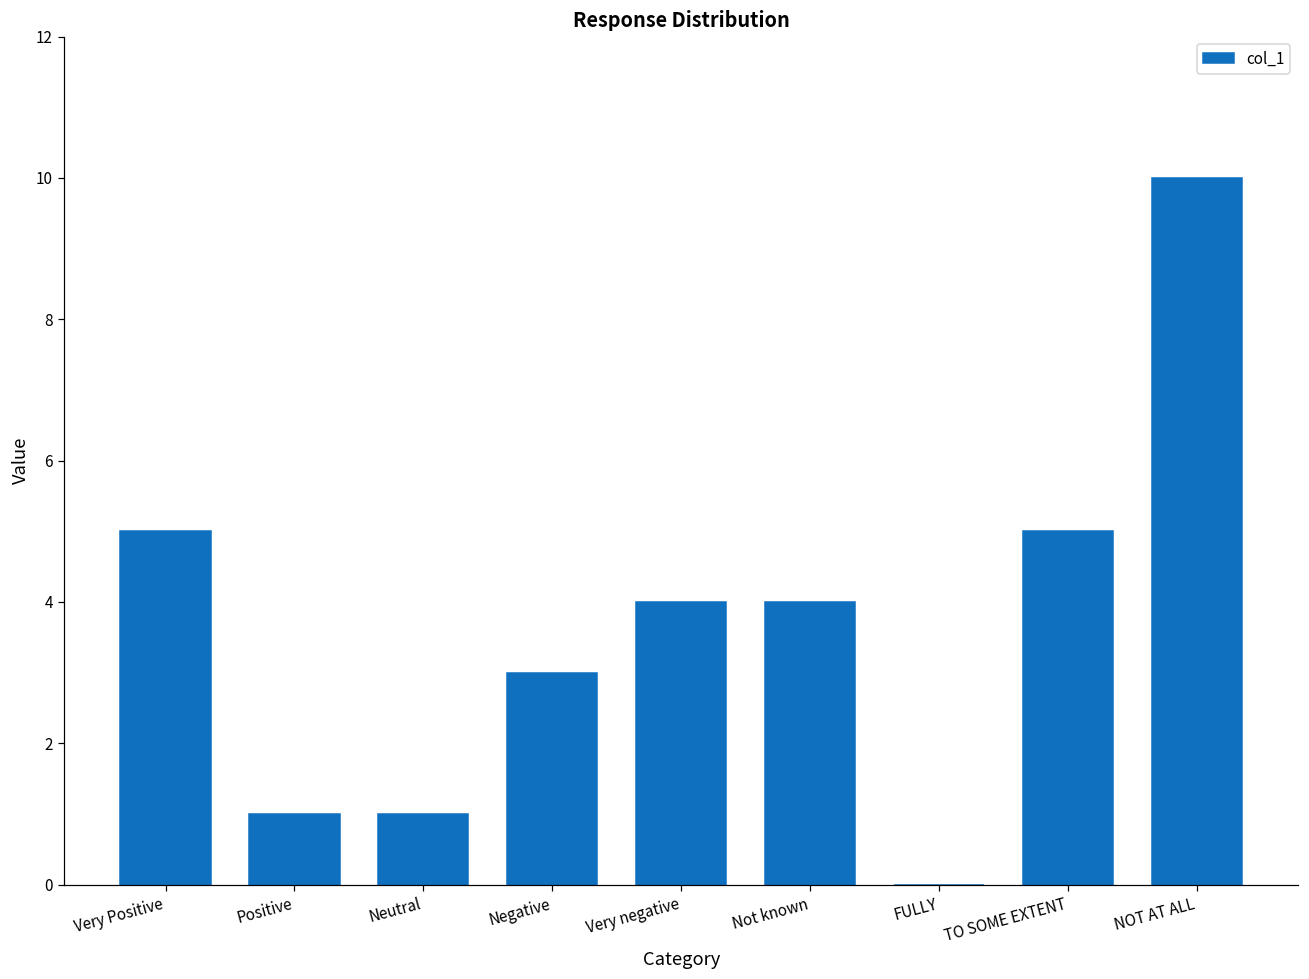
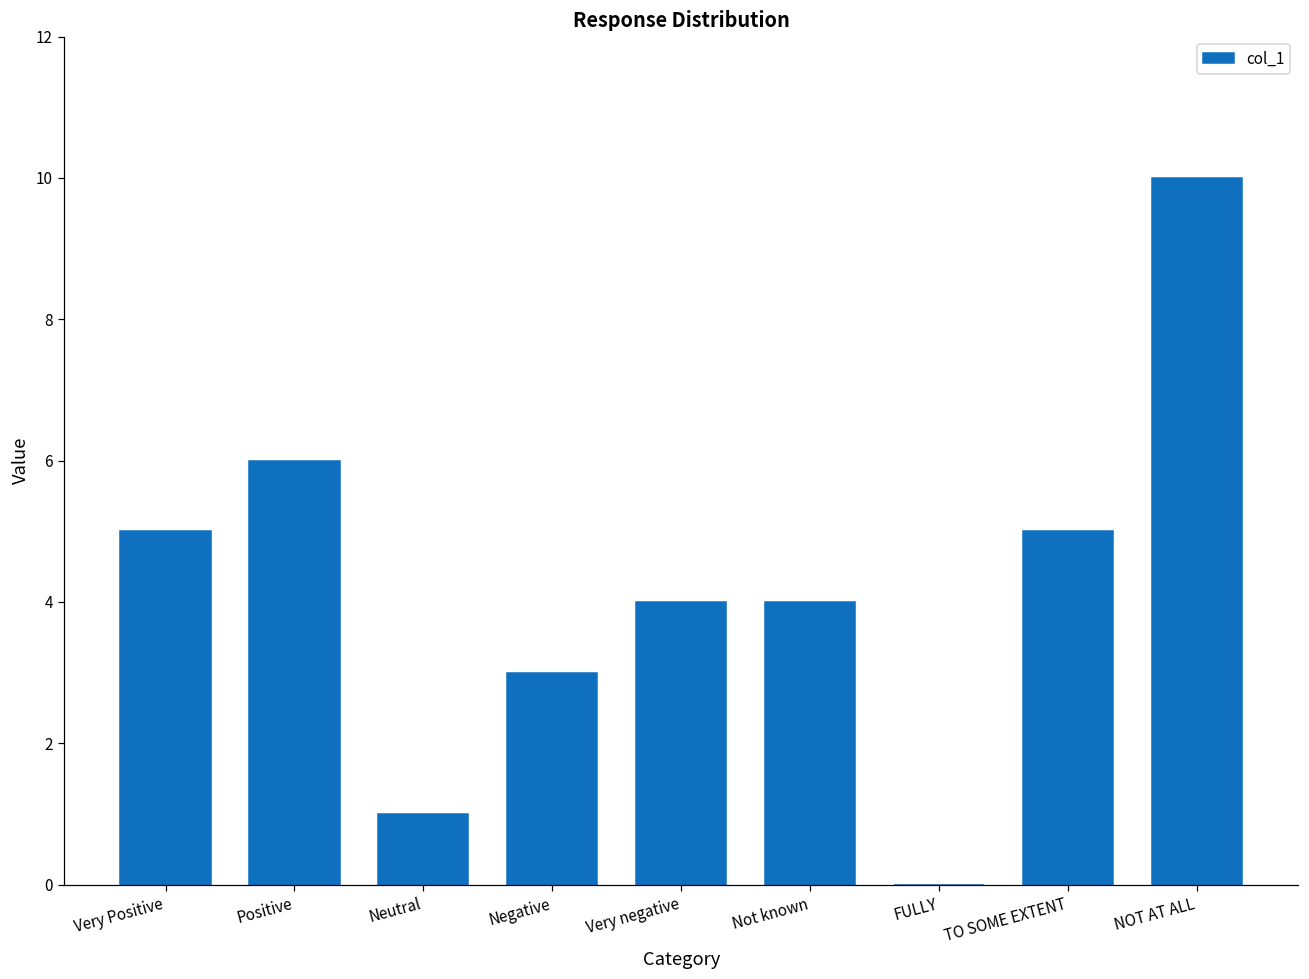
Positive: 1 -> 6
